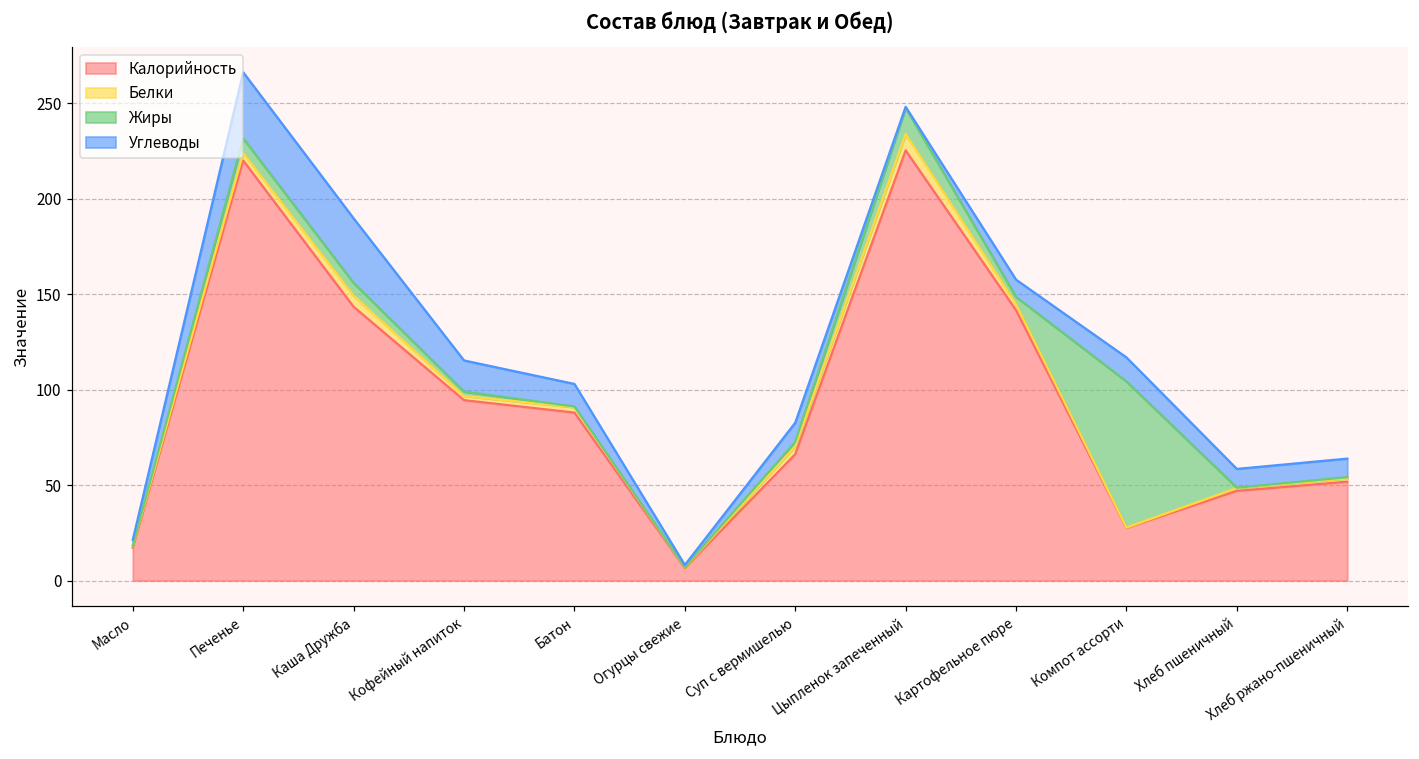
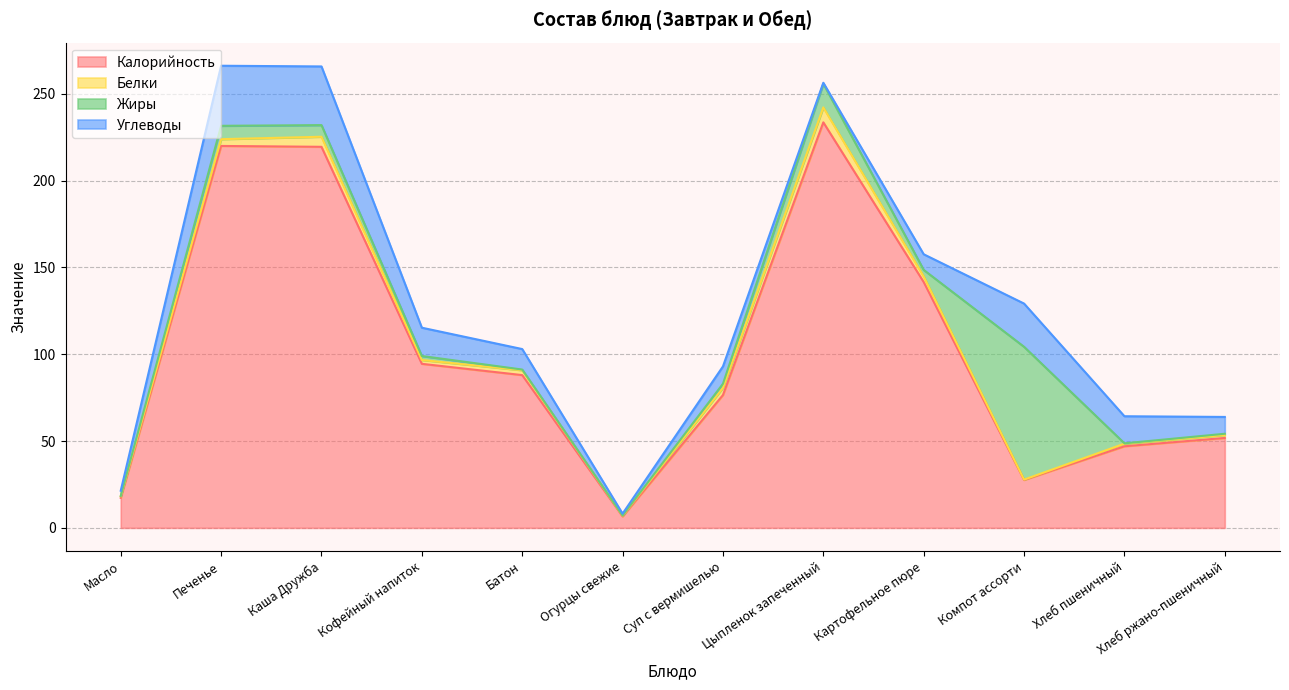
Калорийность, Каша Дружба: 143 -> 220
Калорийность, Суп с вермишелью: 66 -> 77
Калорийность, Цыпленок запеченный: 225 -> 234
Углеводы, Компот ассорти: 13 -> 25
Углеводы, Хлеб пшеничный: 10 -> 16
